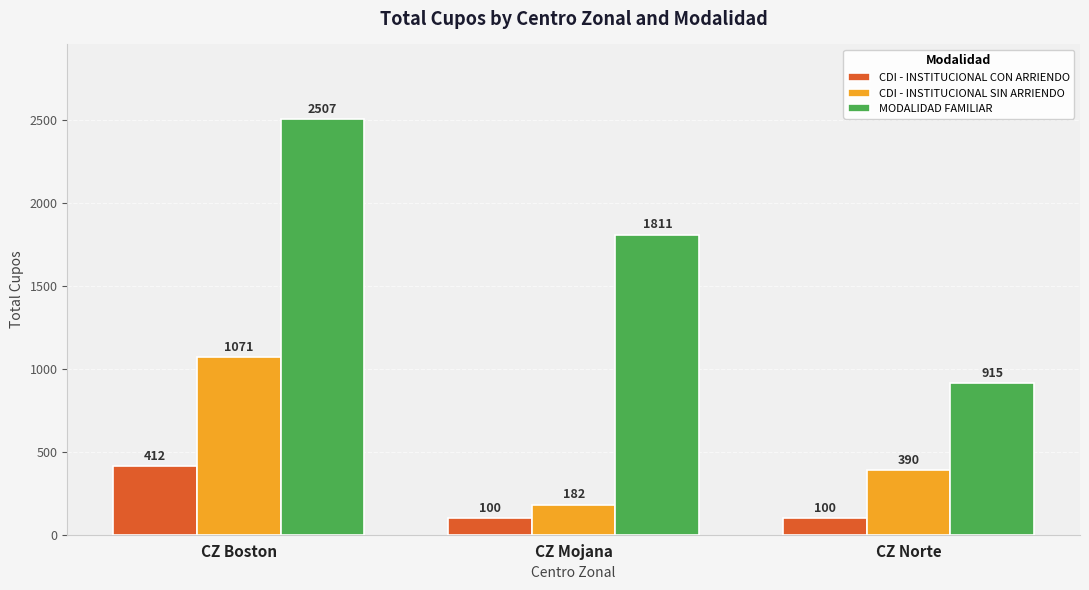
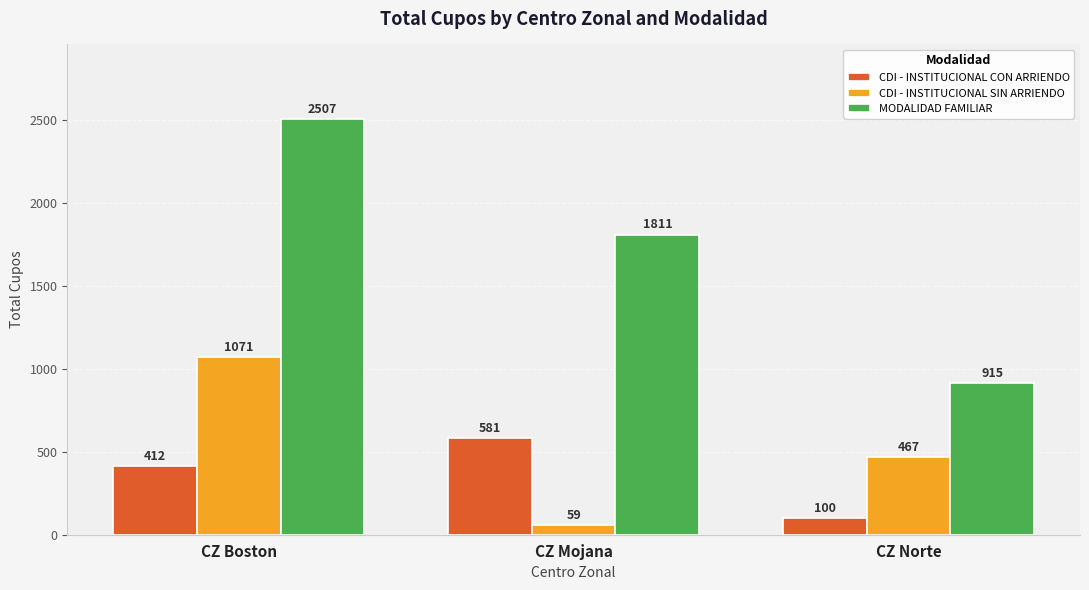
CDI - INSTITUCIONAL CON ARRIENDO, CZ Mojana: 100 -> 581
CDI - INSTITUCIONAL SIN ARRIENDO, CZ Mojana: 182 -> 59
CDI - INSTITUCIONAL SIN ARRIENDO, CZ Norte: 390 -> 467
